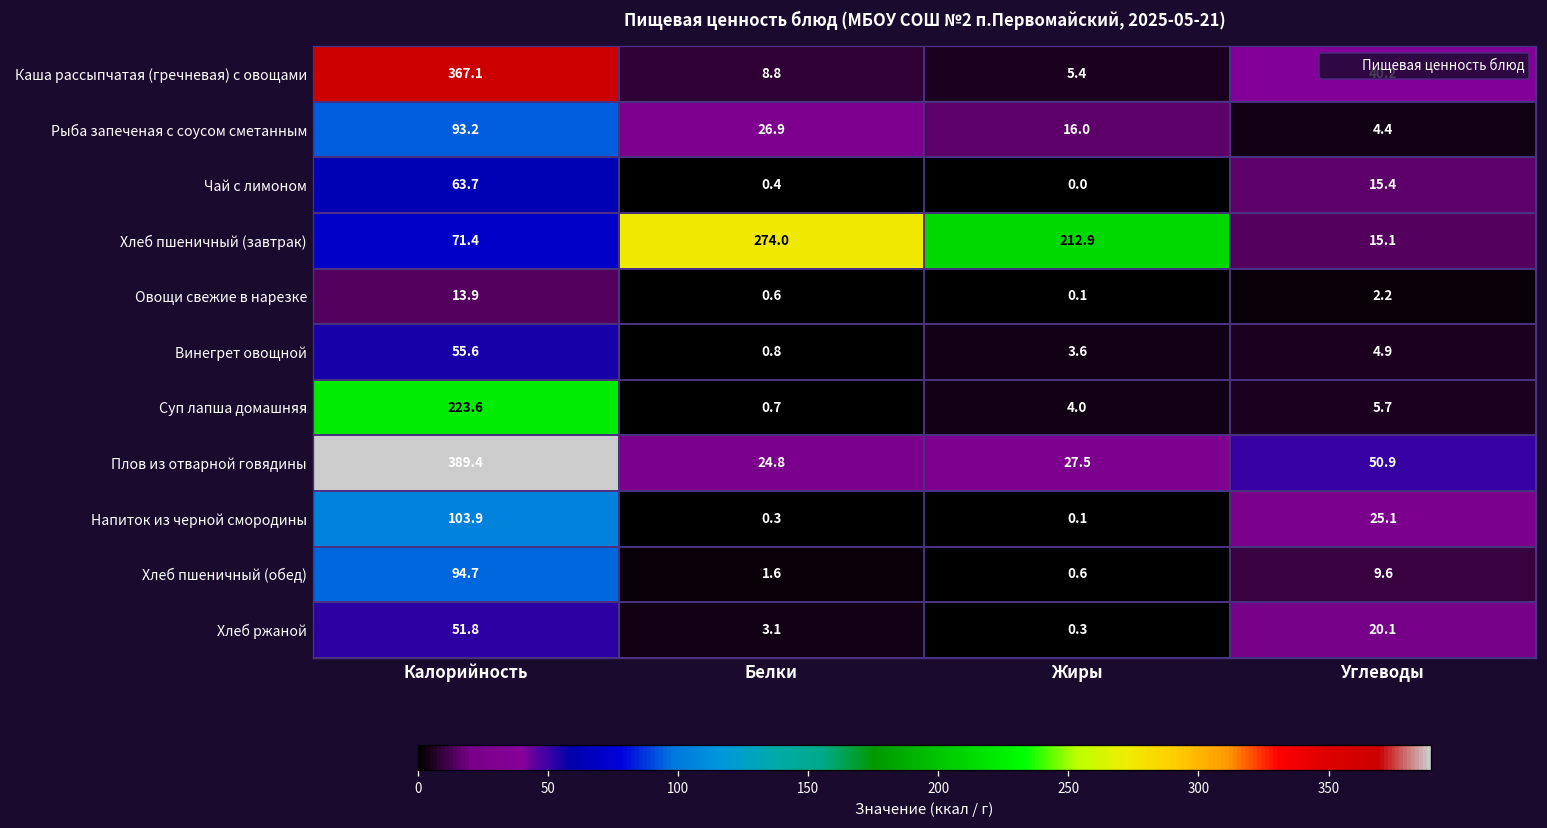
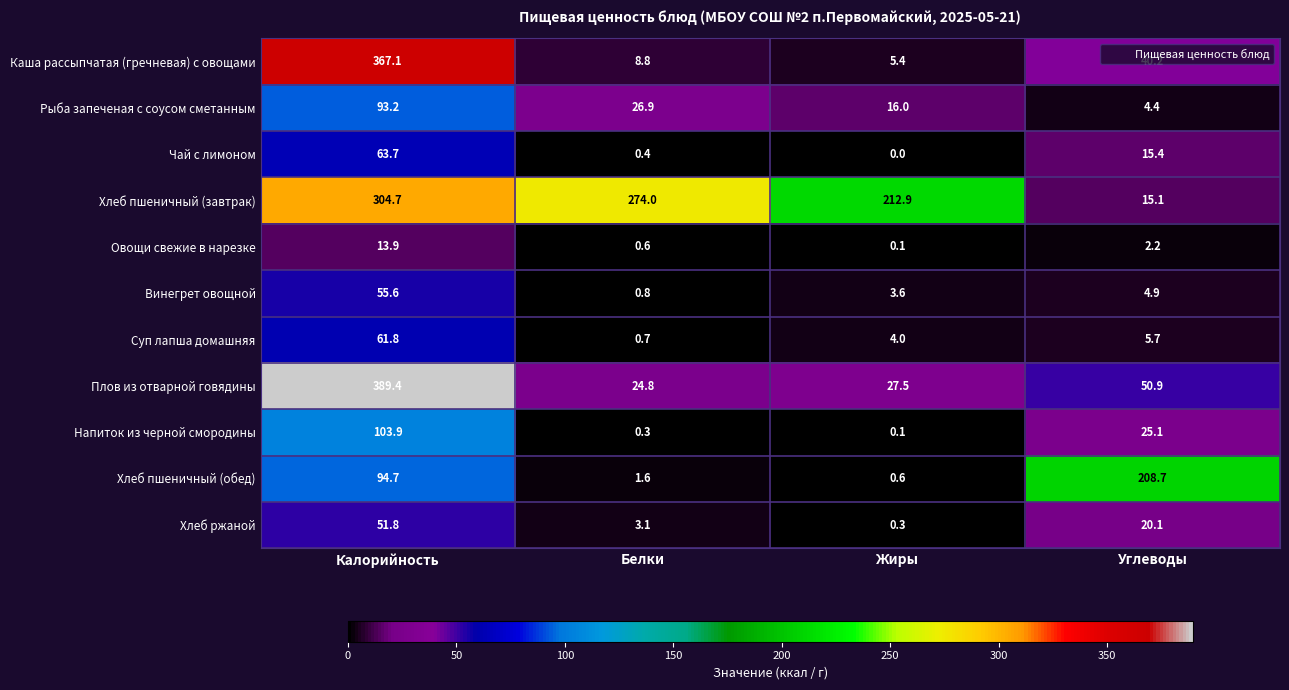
Хлеб пшеничный (завтрак), Калорийность: 71.4 -> 304.7
Суп лапша домашняя, Калорийность: 223.6 -> 61.8
Хлеб пшеничный (обед), Углеводы: 9.6 -> 208.7
